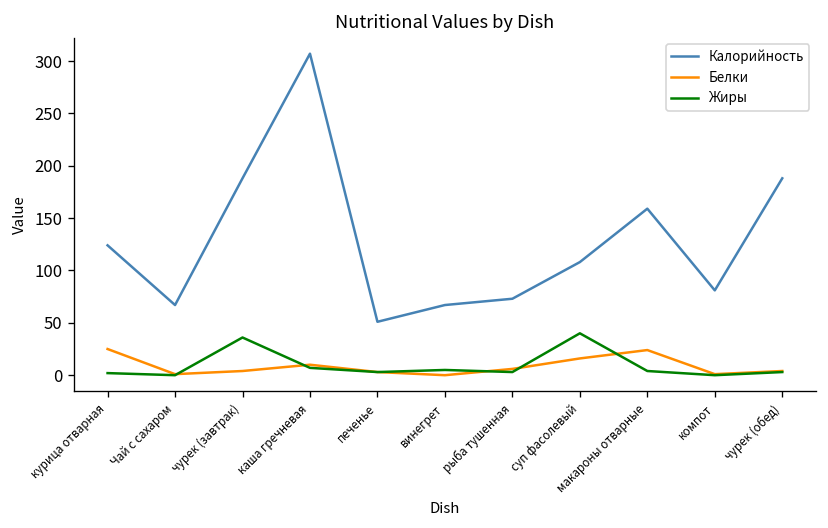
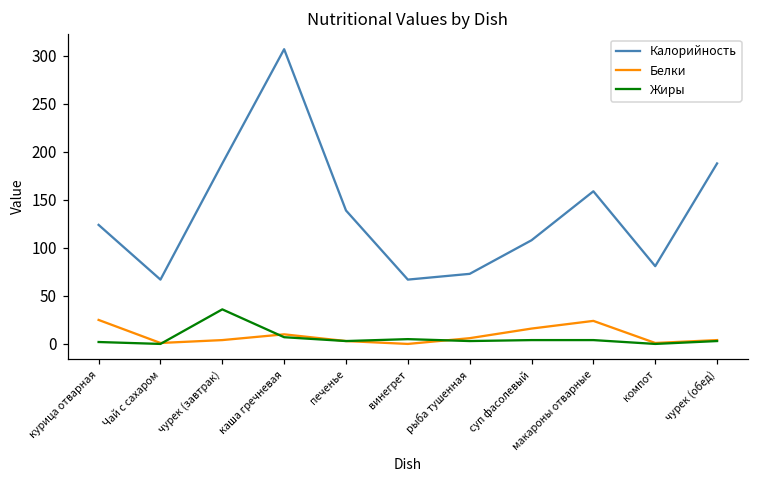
Калорийность, печенье: 50 -> 140
Жиры, суп фасолевый: 40 -> 0
